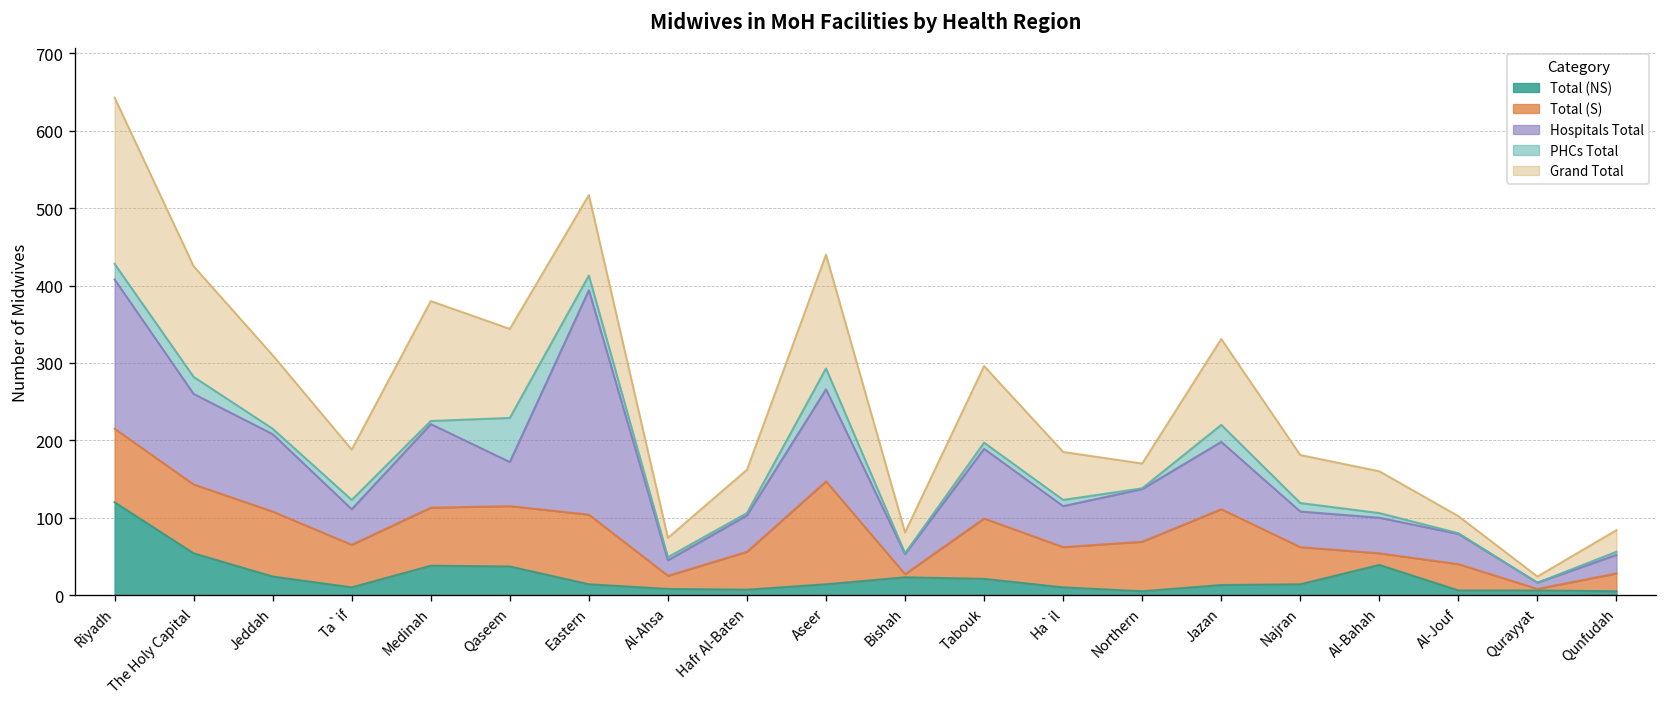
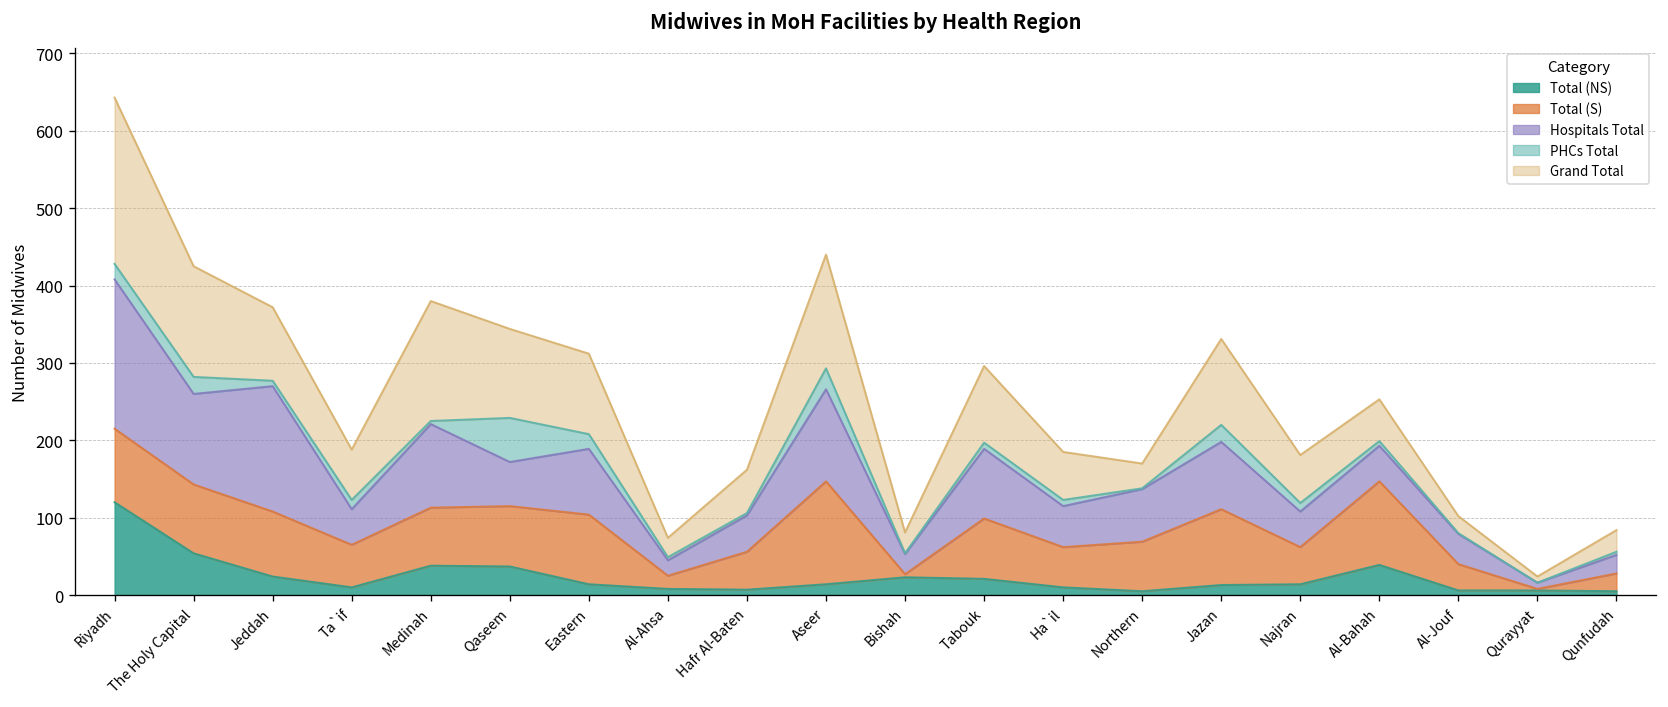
Hospitals Total, Jeddah: 100 -> 160
Hospitals Total, Eastern: 290 -> 90
Total (S), Al-Bahah: 20 -> 110
